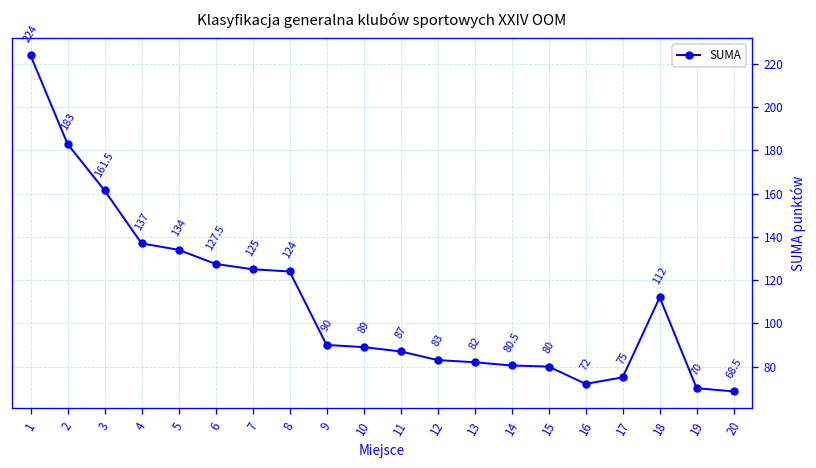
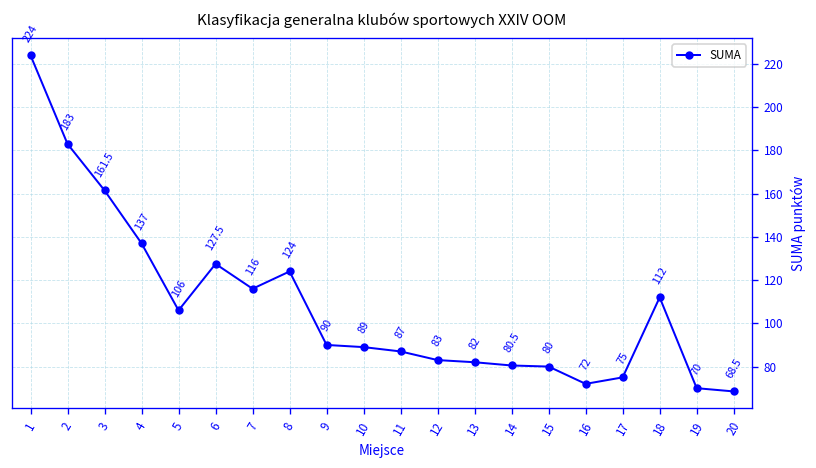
5: 134 -> 106
7: 125 -> 116
